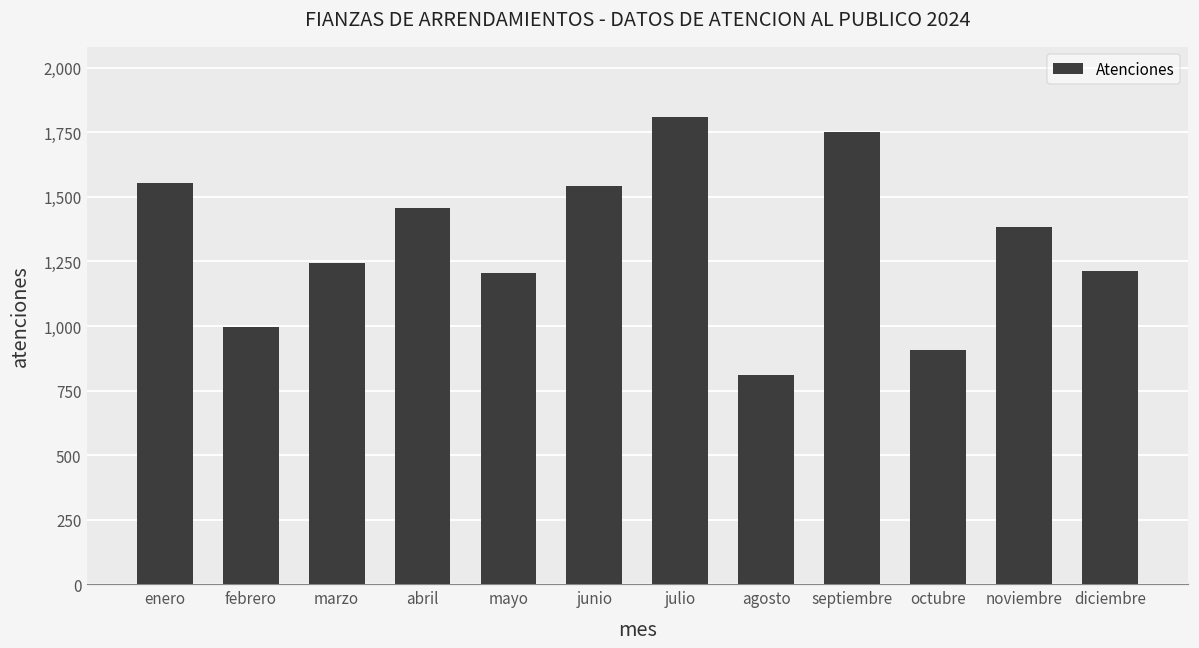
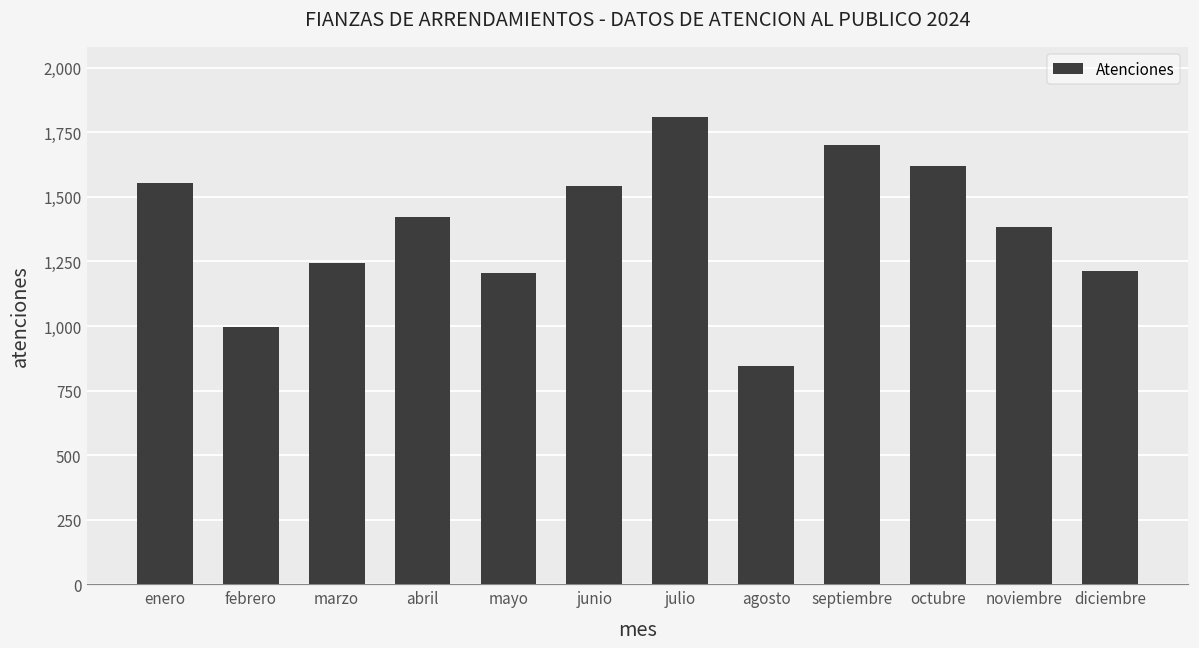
abril: 1,460 -> 1,420
agosto: 810 -> 850
septiembre: 1,750 -> 1,700
octubre: 910 -> 1,620
